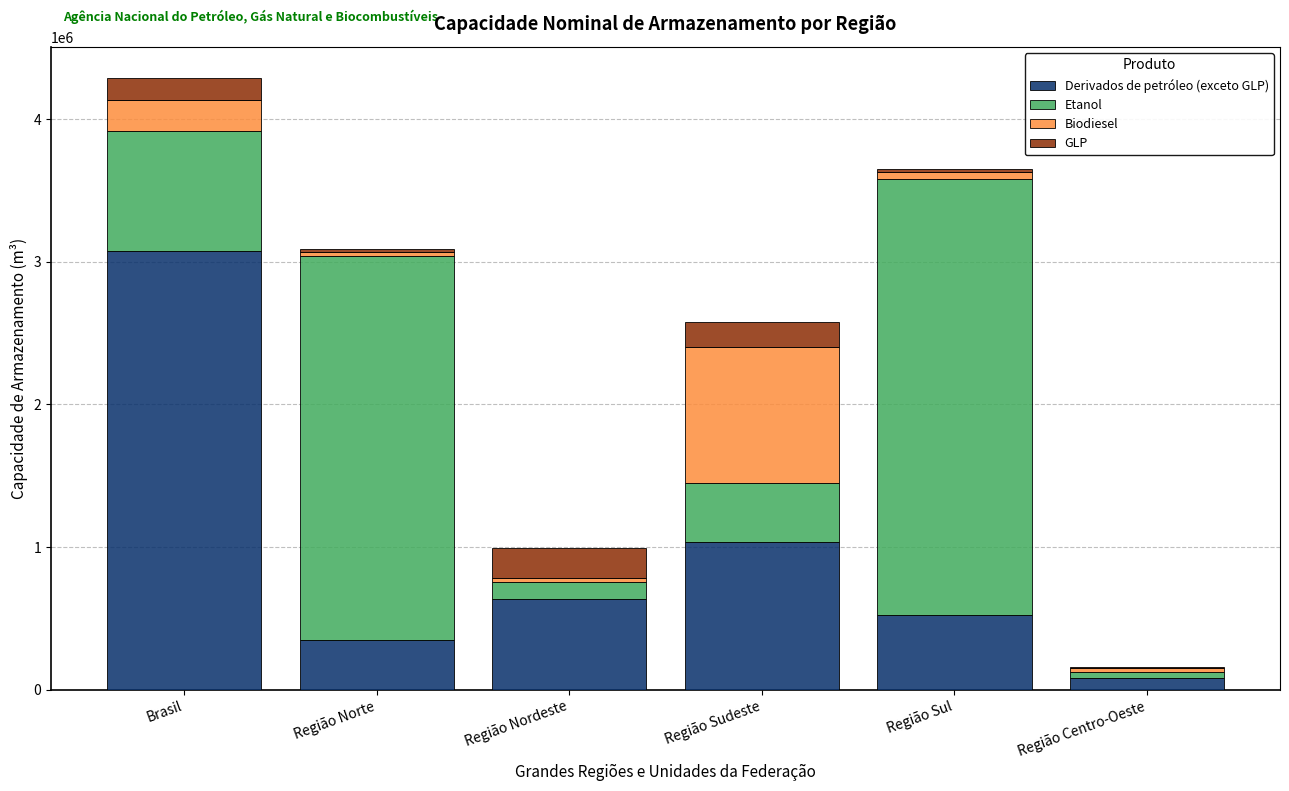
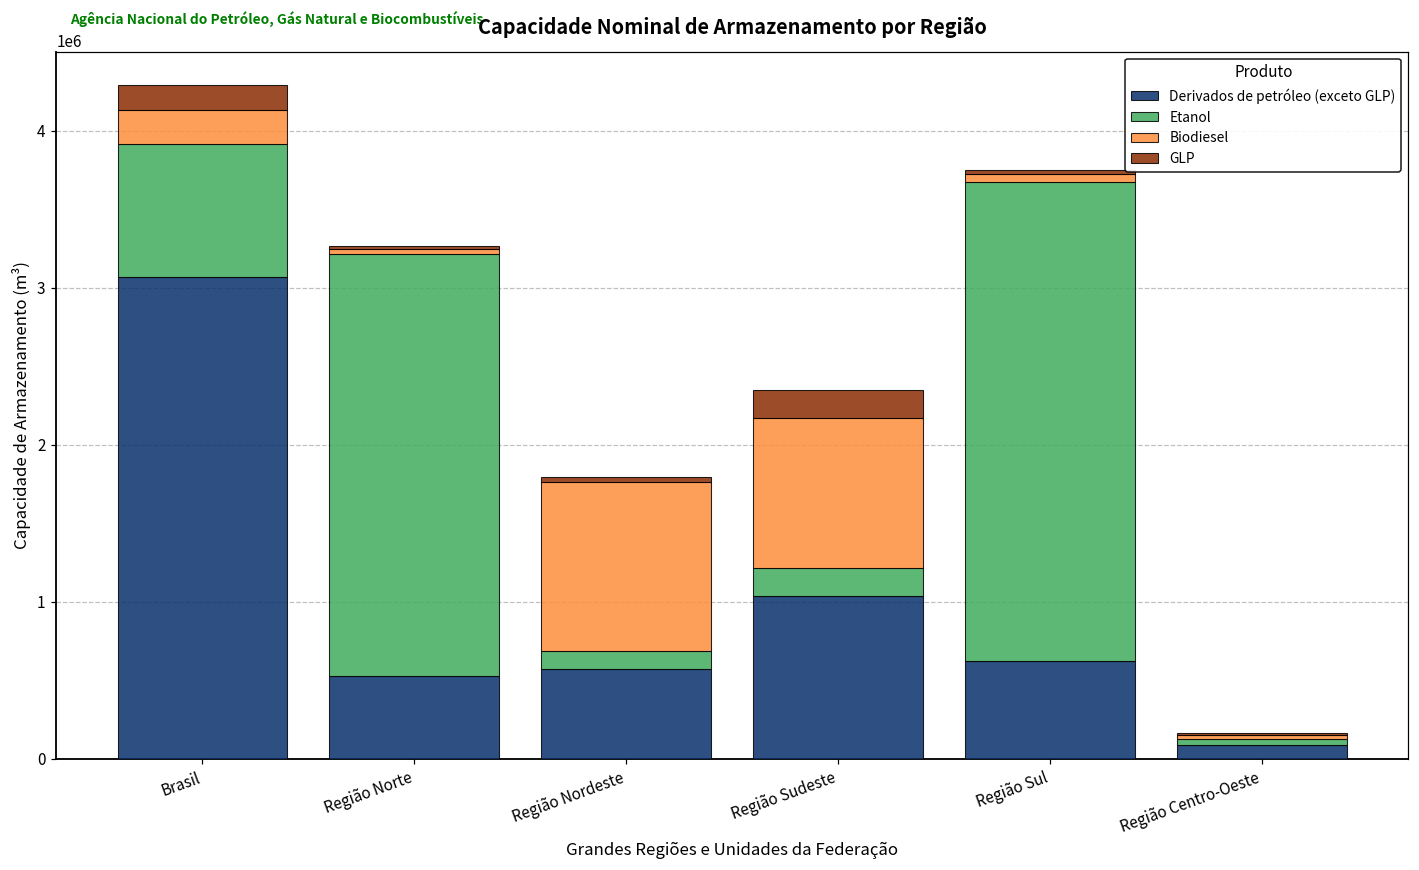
Derivados de petróleo (exceto GLP), Região Norte: 350000 -> 520000
Derivados de petróleo (exceto GLP), Região Nordeste: 640000 -> 570000
Biodiesel, Região Nordeste: 30000 -> 1080000
GLP, Região Nordeste: 210000 -> 30000
Etanol, Região Sudeste: 410000 -> 180000
Derivados de petróleo (exceto GLP), Região Sul: 530000 -> 620000
